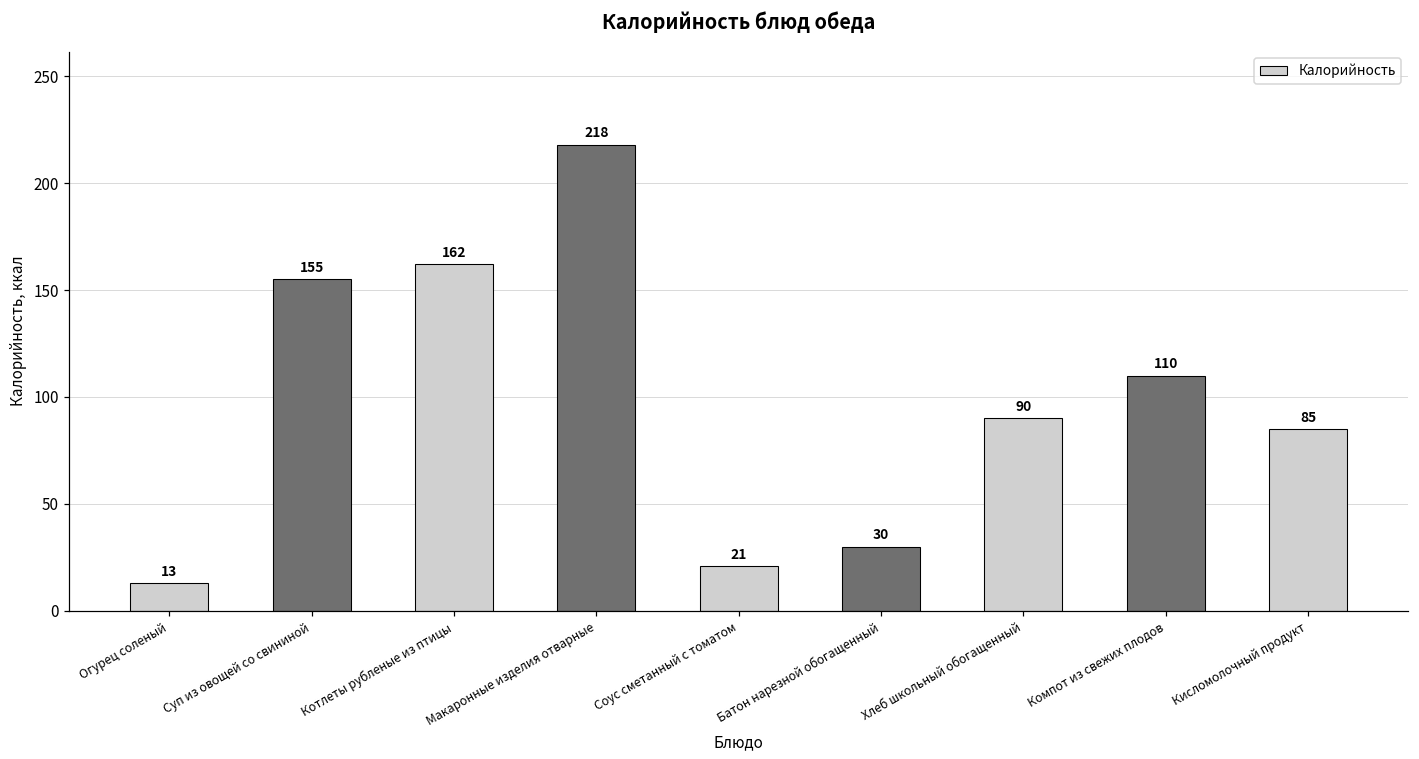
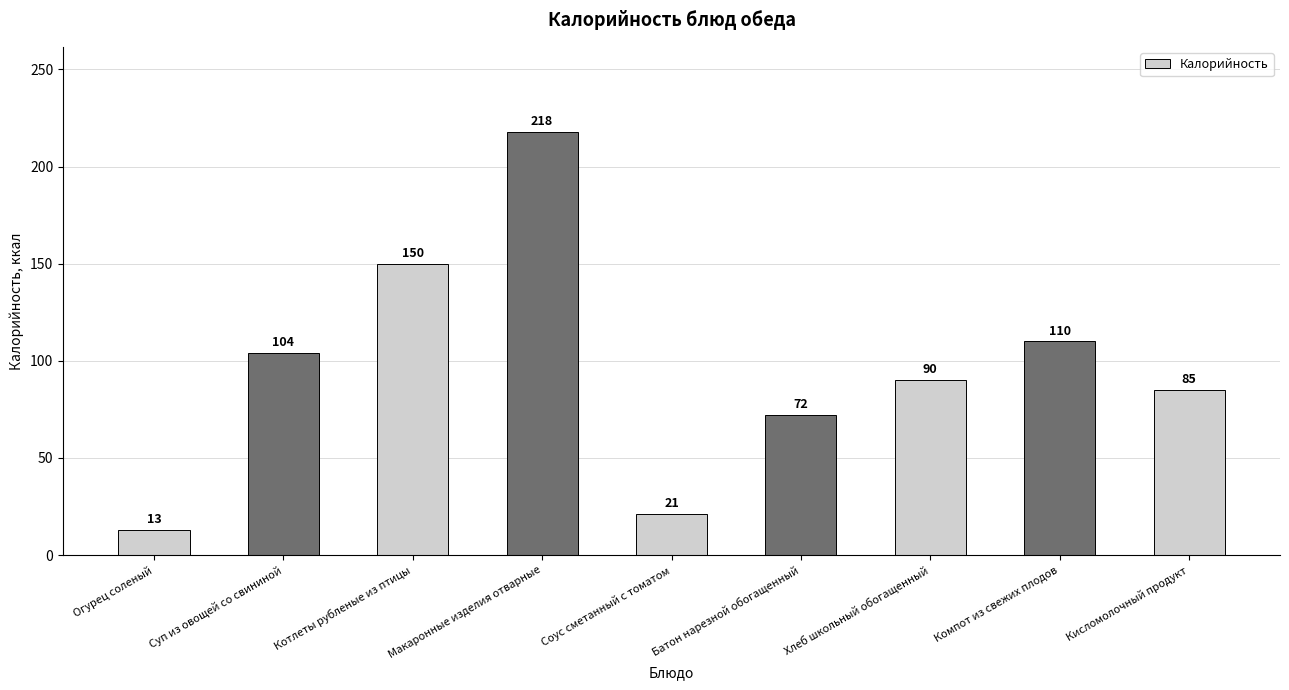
Суп из овощей со свининой: 155 -> 104
Котлеты рубленые из птицы: 162 -> 150
Батон нарезной обогащенный: 30 -> 72
